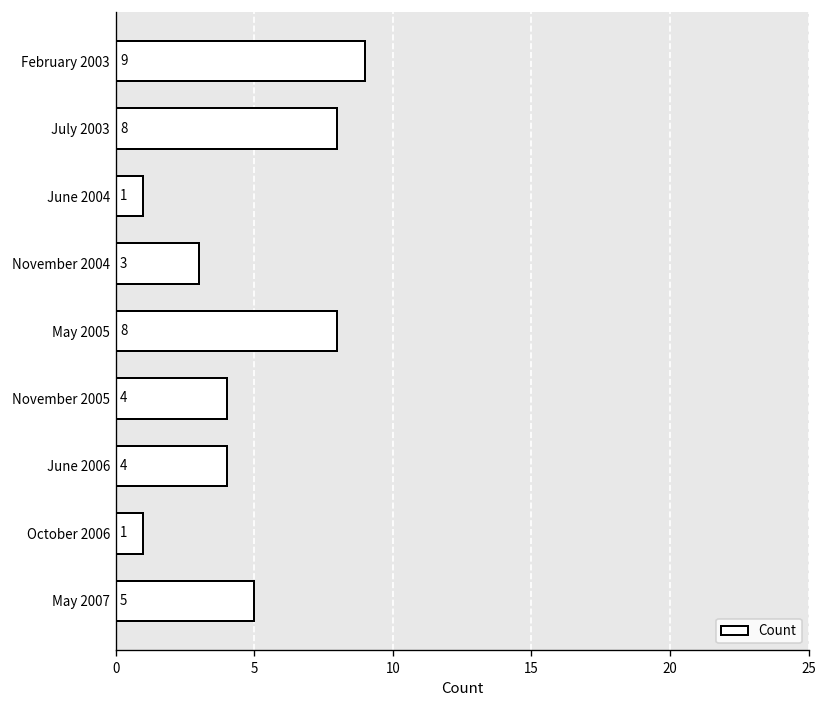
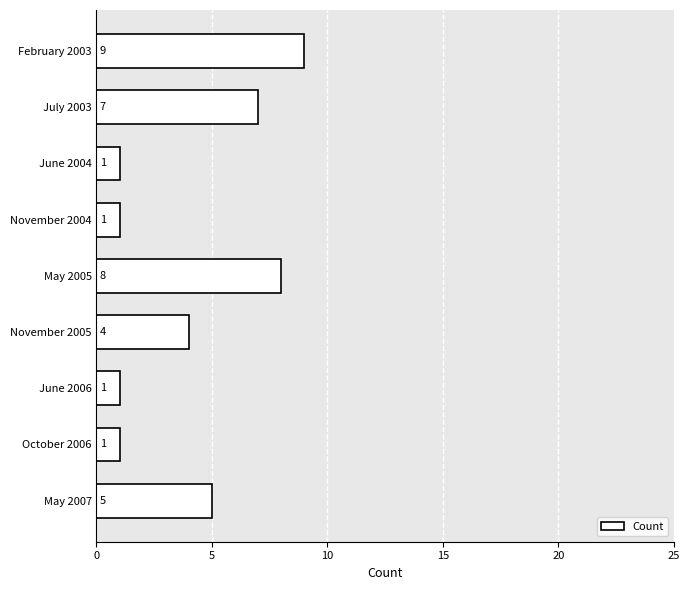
July 2003: 8 -> 7
November 2004: 3 -> 1
June 2006: 4 -> 1
